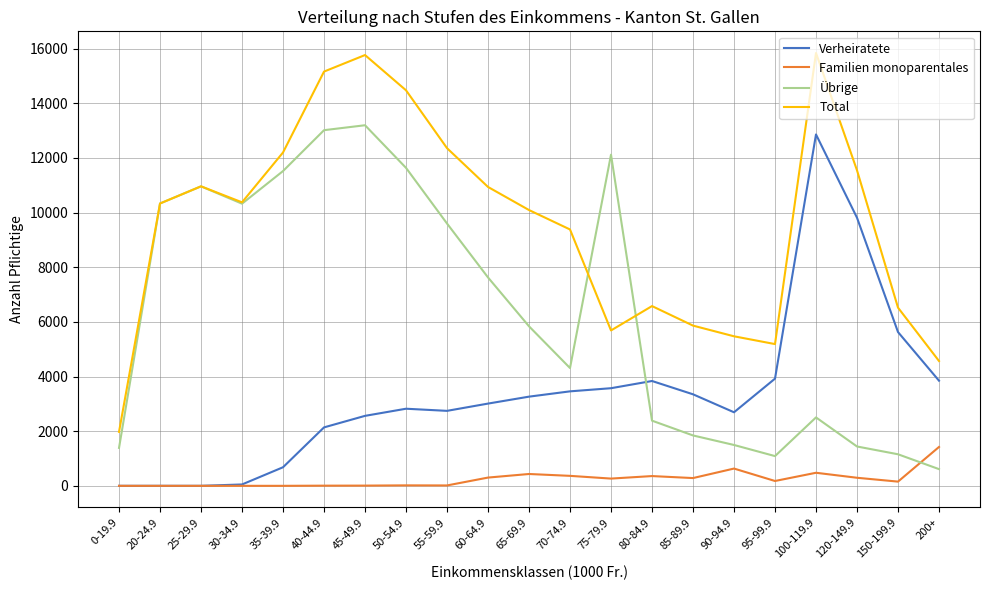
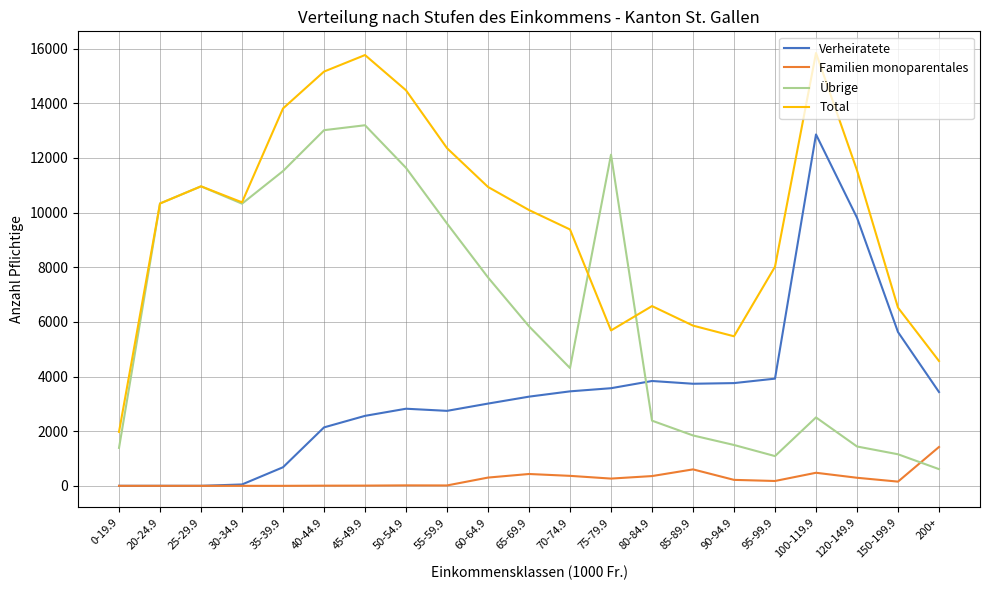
Total, 35-39.9: 12200 -> 13800
Verheiratete, 85-89.9: 3400 -> 3700
Familien monoparentales, 85-89.9: 300 -> 600
Verheiratete, 90-94.9: 2700 -> 3800
Familien monoparentales, 90-94.9: 600 -> 200
Total, 95-99.9: 5200 -> 8000
Verheiratete, 200+: 3800 -> 3400
